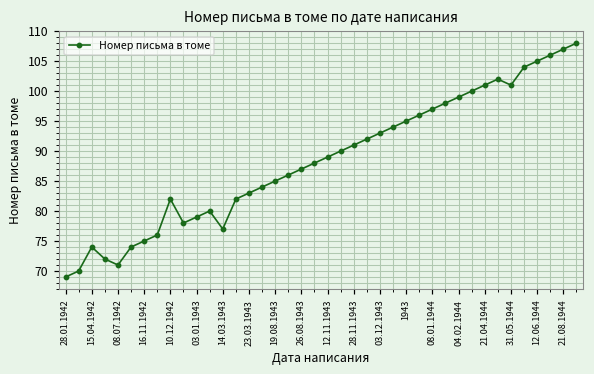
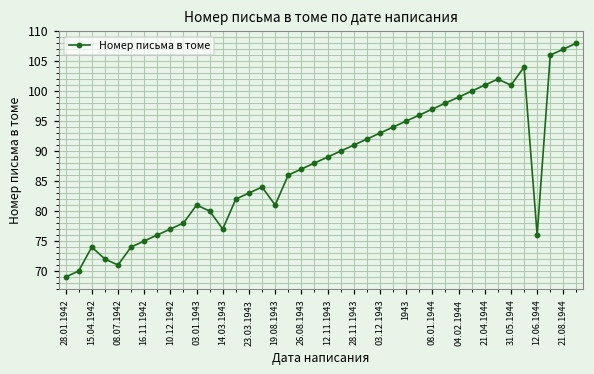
10.12.1942: 82 -> 77
03.01.1943: 79 -> 81
19.08.1943: 85 -> 81
12.06.1944: 105 -> 76
